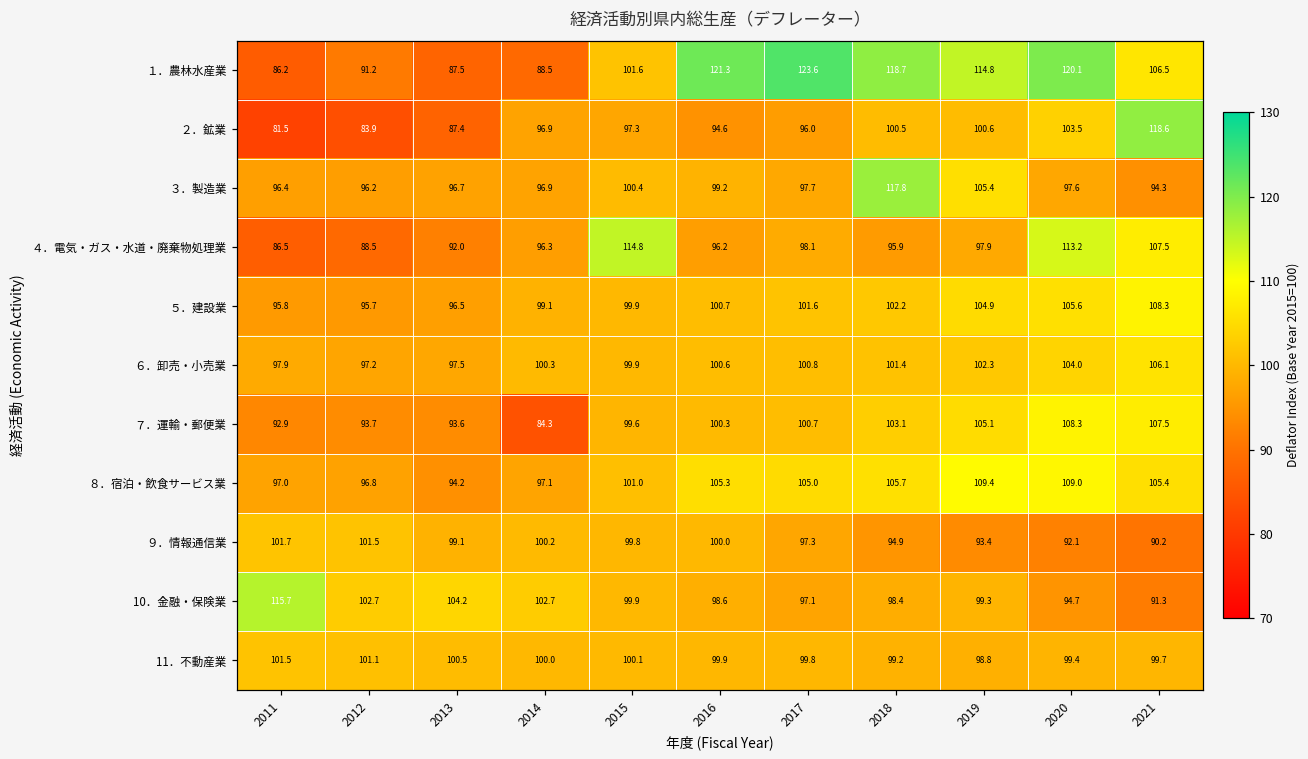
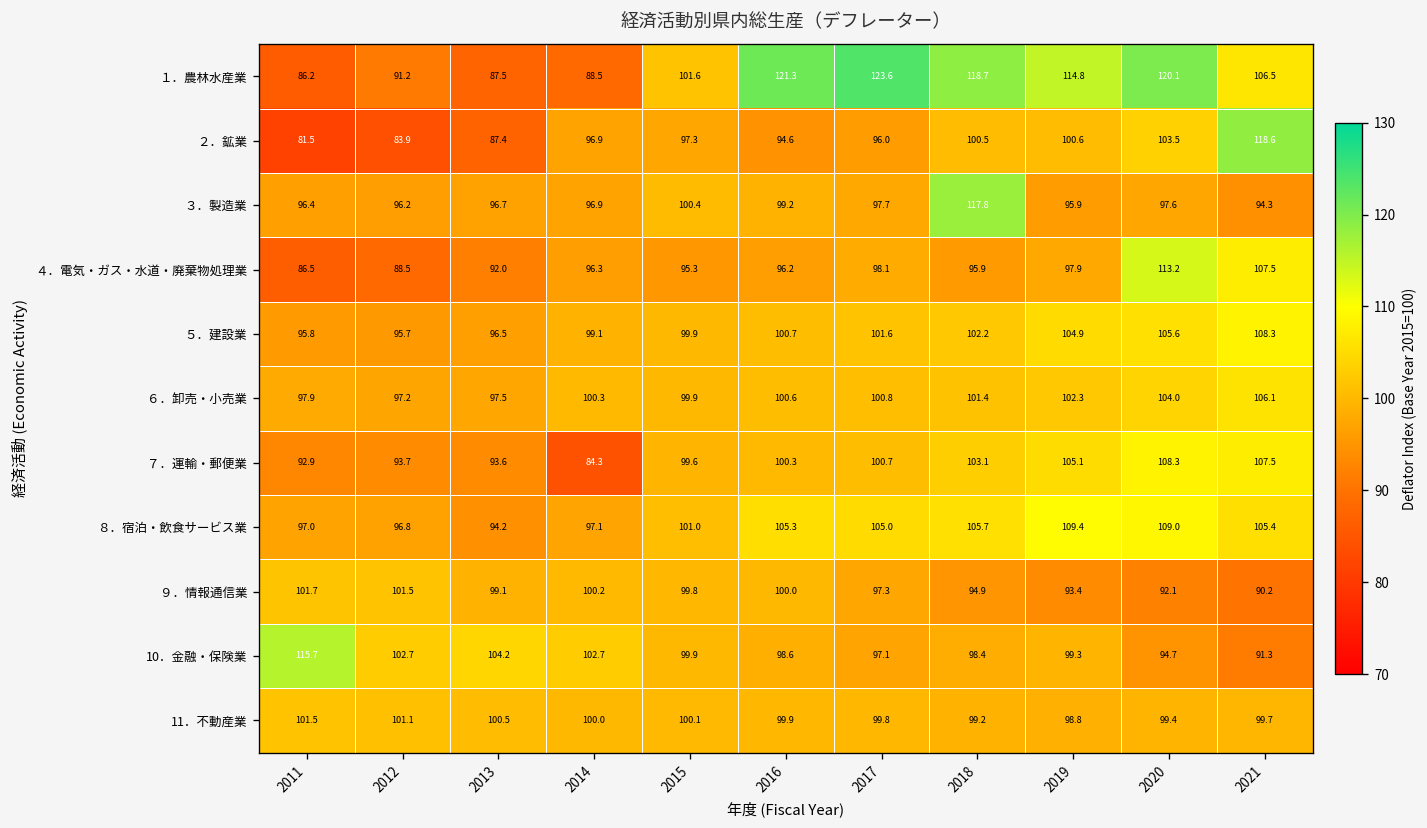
３．製造業, 2019: 105.4 -> 95.9
４．電気・ガス・水道・廃棄物処理業, 2015: 114.8 -> 95.3
